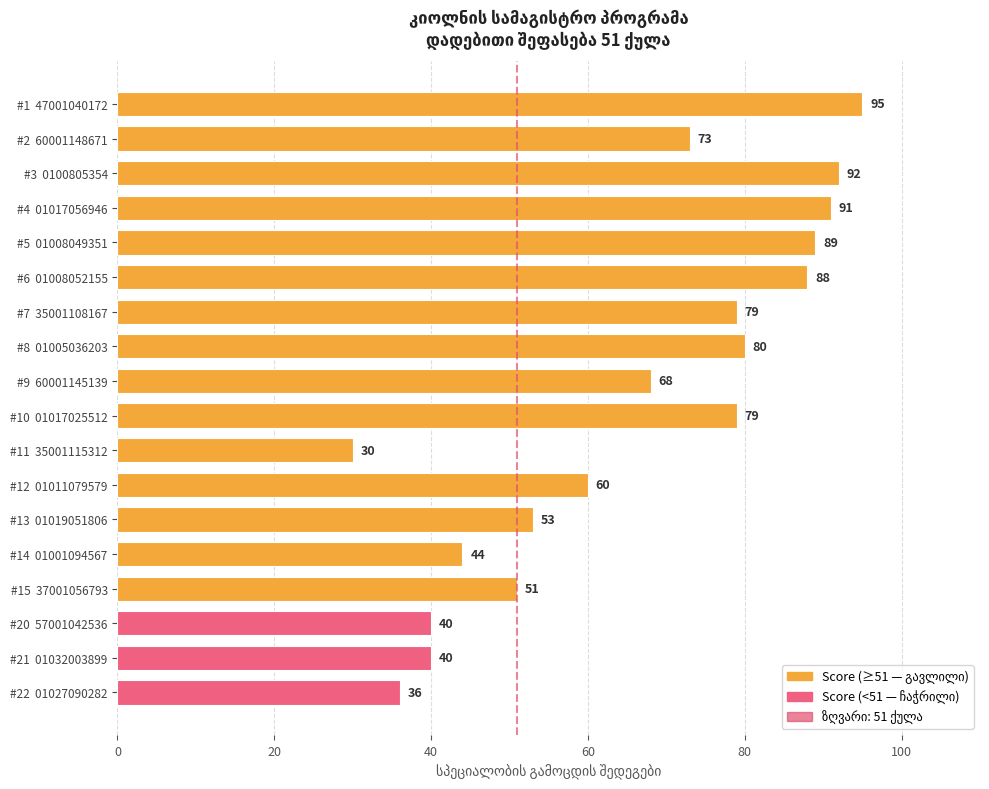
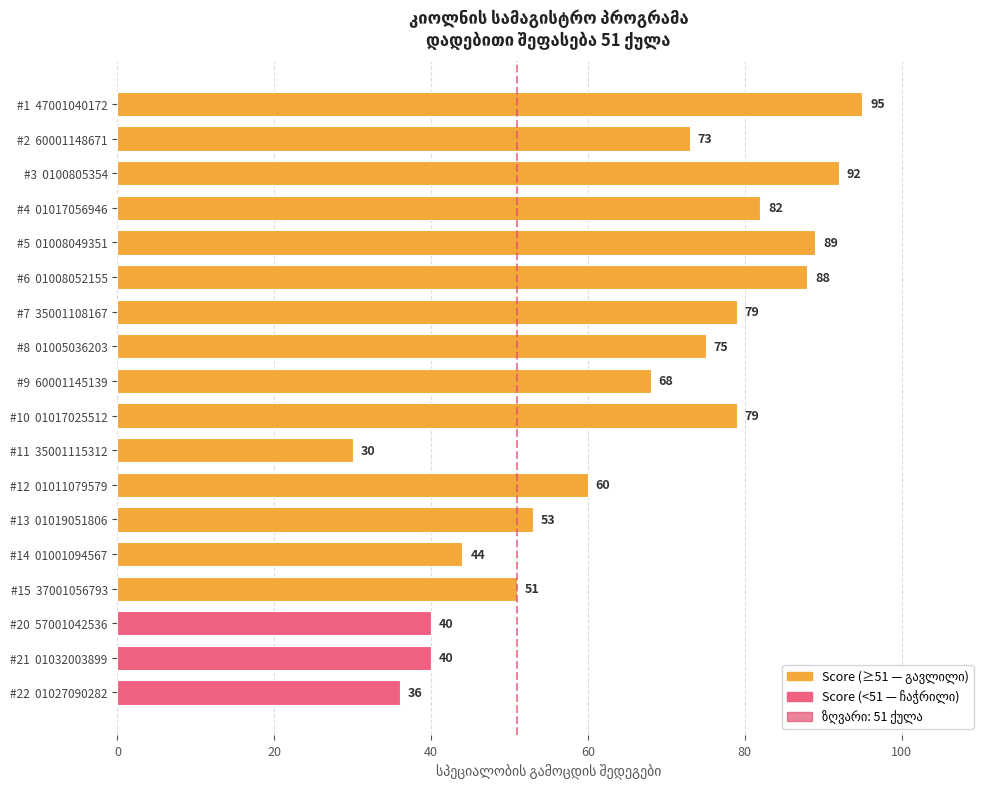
#4 01017056946: 91 -> 82
#8 01005036203: 80 -> 75
